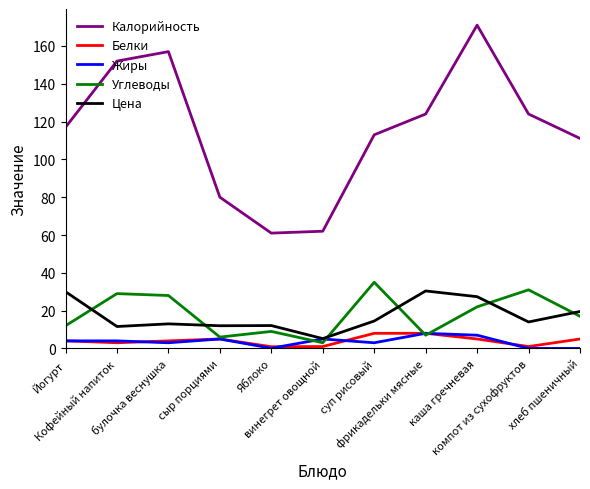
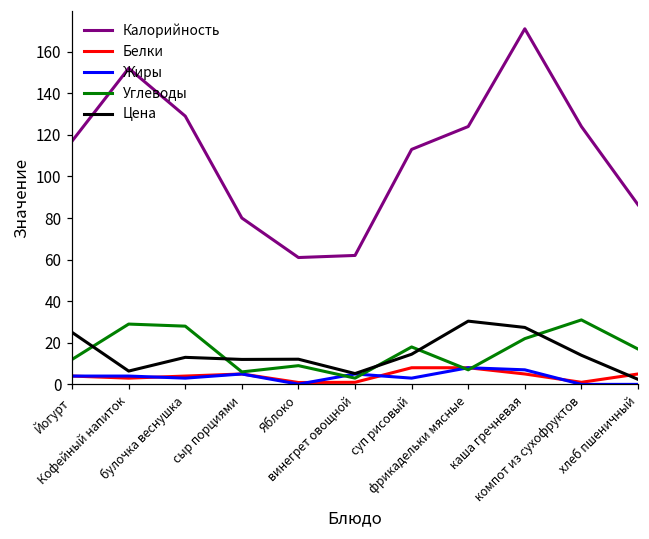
Цена, Йогурт: 30 -> 25
Цена, Кофейный напиток: 12 -> 6
Калорийность, булочка веснушка: 157 -> 129
Углеводы, суп рисовый: 35 -> 18
Калорийность, хлеб пшеничный: 111 -> 86
Цена, хлеб пшеничный: 20 -> 2
